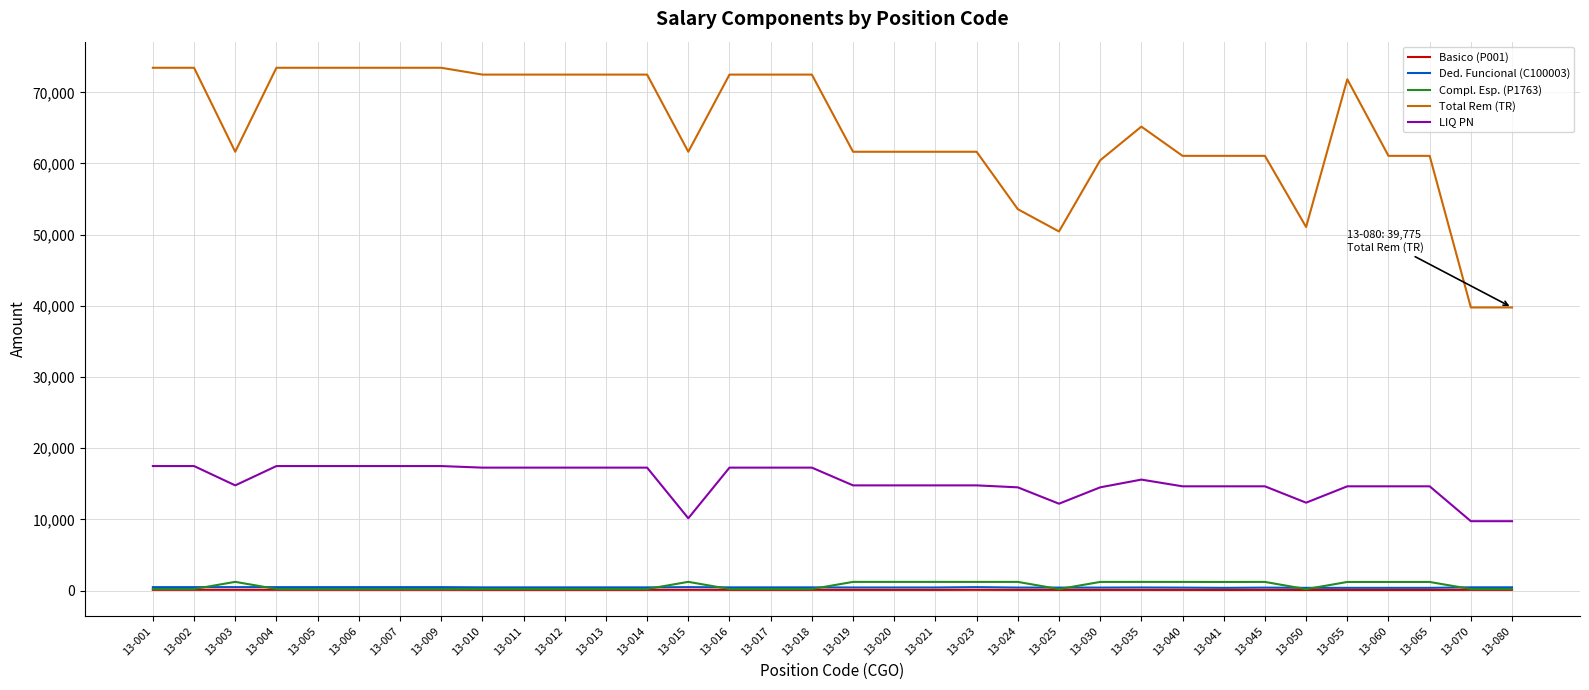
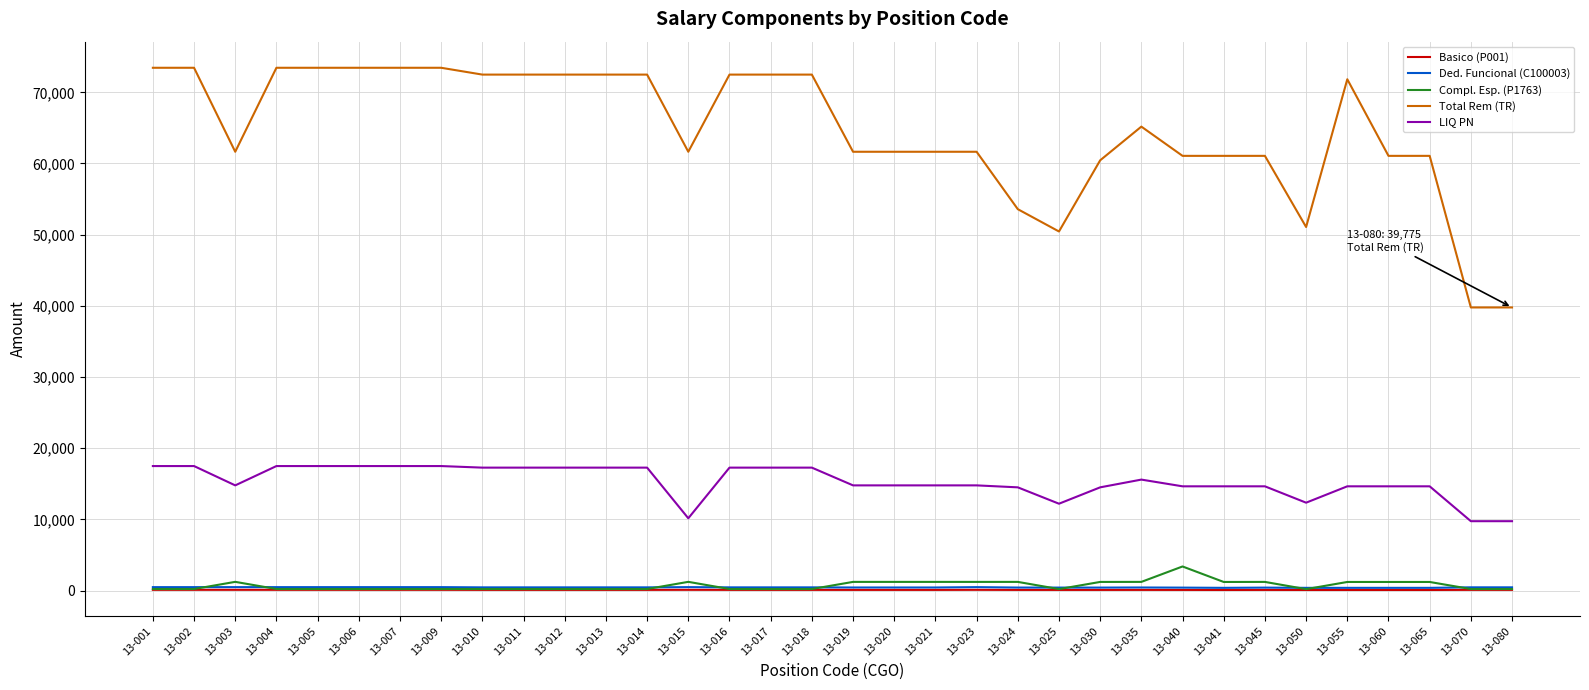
Compl. Esp. (P1763), 13-040: 1,000 -> 3,000
